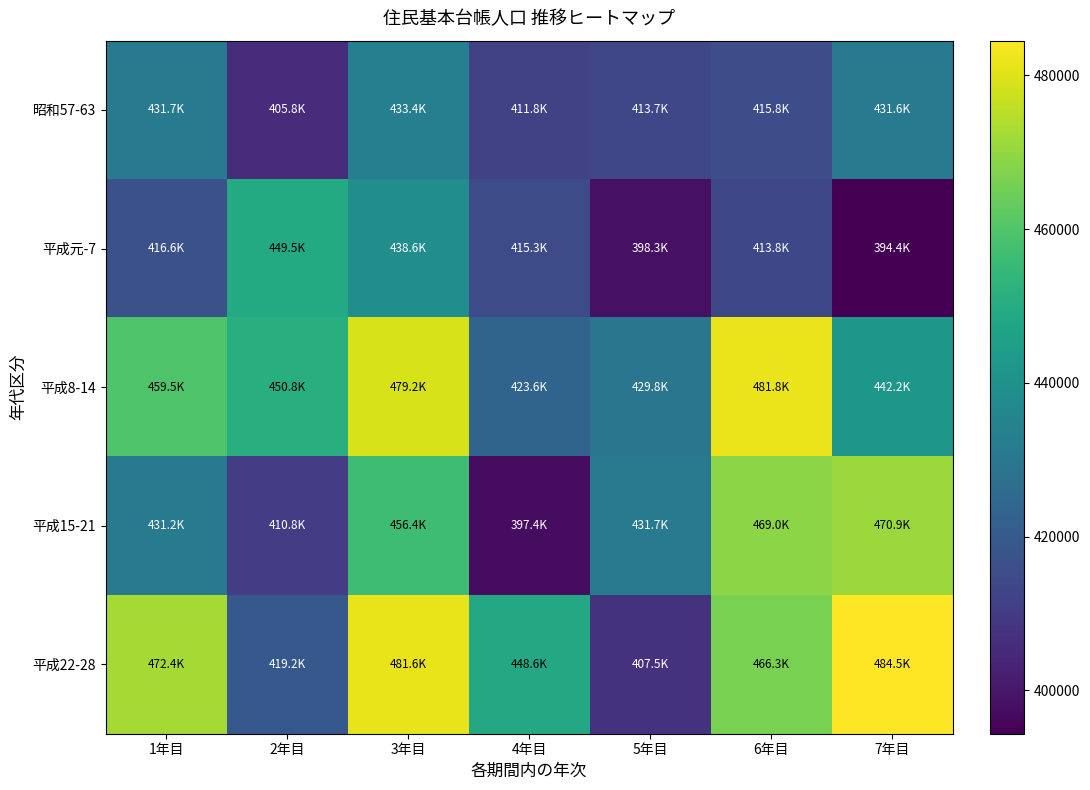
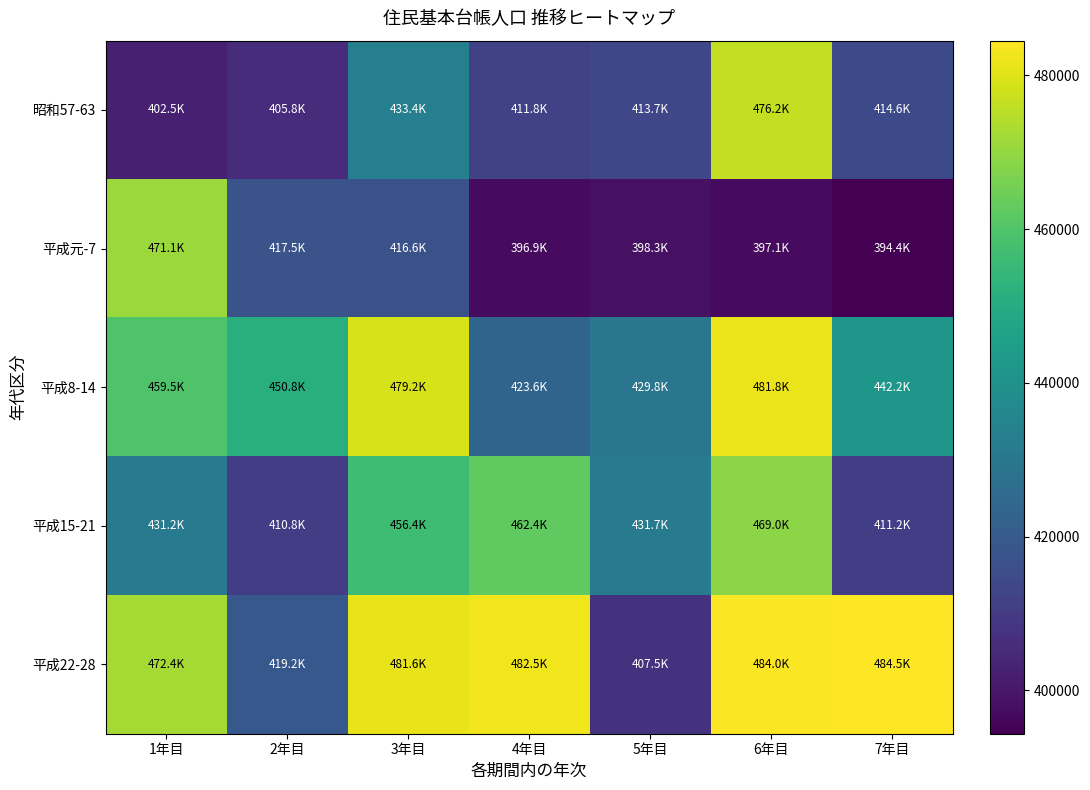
昭和57-63, 1年目: 431.7K -> 402.5K
昭和57-63, 6年目: 415.8K -> 476.2K
昭和57-63, 7年目: 431.6K -> 414.6K
平成元-7, 1年目: 416.6K -> 471.1K
平成元-7, 2年目: 449.5K -> 417.5K
平成元-7, 3年目: 438.6K -> 416.6K
平成元-7, 4年目: 415.3K -> 396.9K
平成元-7, 6年目: 413.8K -> 397.1K
平成15-21, 4年目: 397.4K -> 462.4K
平成15-21, 7年目: 470.9K -> 411.2K
平成22-28, 4年目: 448.6K -> 482.5K
平成22-28, 6年目: 466.3K -> 484.0K
